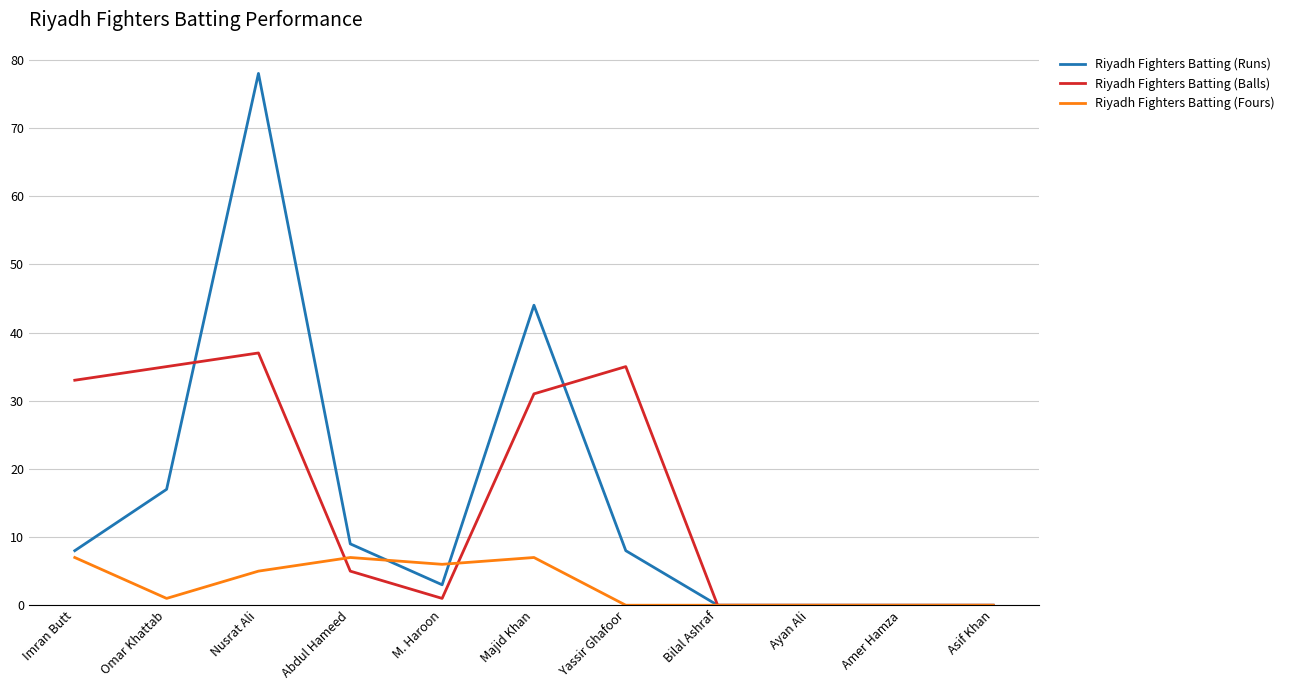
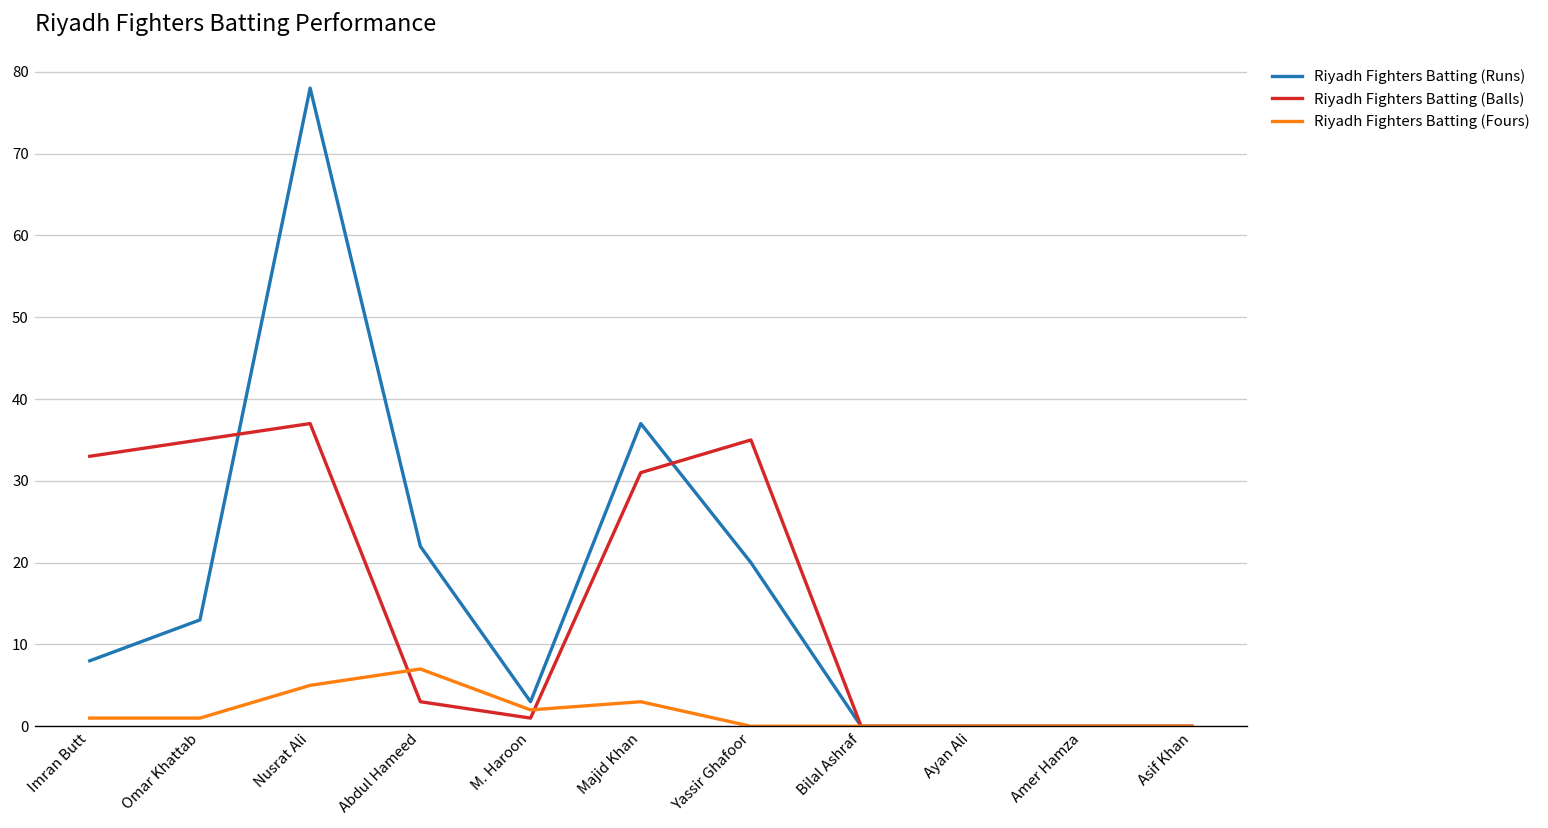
Riyadh Fighters Batting (Fours), Imran Butt: 7 -> 1
Riyadh Fighters Batting (Runs), Omar Khattab: 17 -> 13
Riyadh Fighters Batting (Runs), Abdul Hameed: 9 -> 22
Riyadh Fighters Batting (Balls), Abdul Hameed: 5 -> 3
Riyadh Fighters Batting (Fours), M. Haroon: 6 -> 2
Riyadh Fighters Batting (Runs), Majid Khan: 44 -> 37
Riyadh Fighters Batting (Fours), Majid Khan: 7 -> 3
Riyadh Fighters Batting (Runs), Yassir Ghafoor: 8 -> 20
